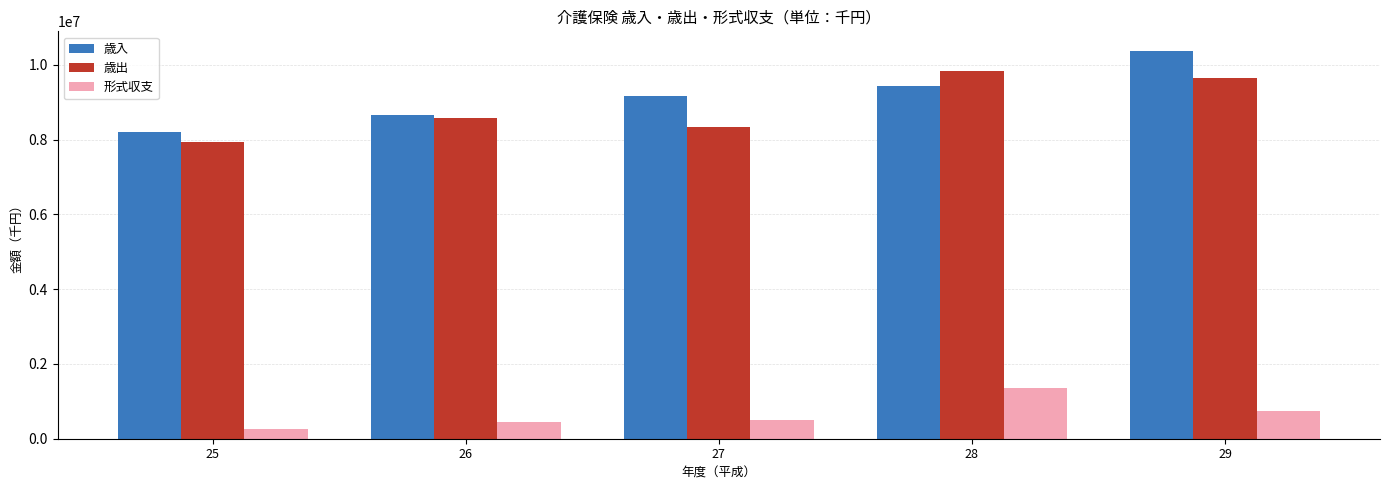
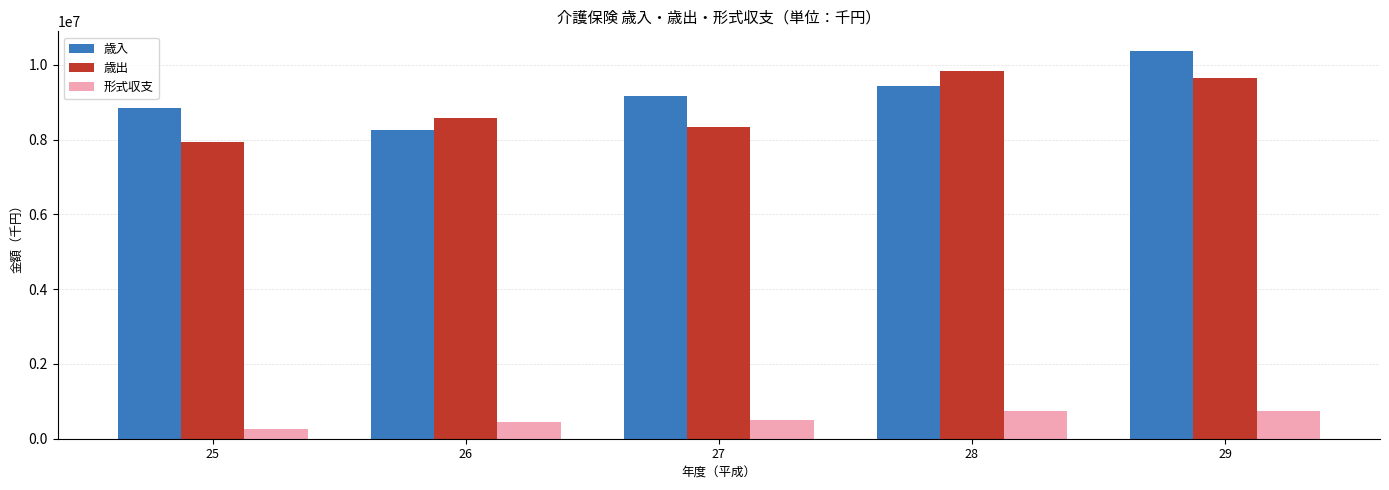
歳入, 25: 8200000 -> 8800000
歳入, 26: 8700000 -> 8300000
形式収支, 28: 1300000 -> 700000
